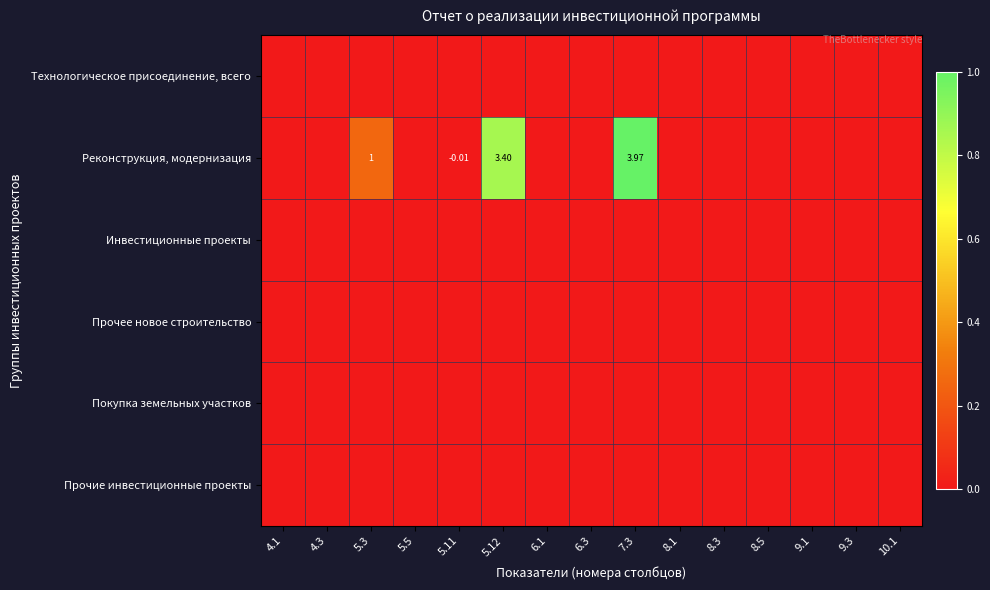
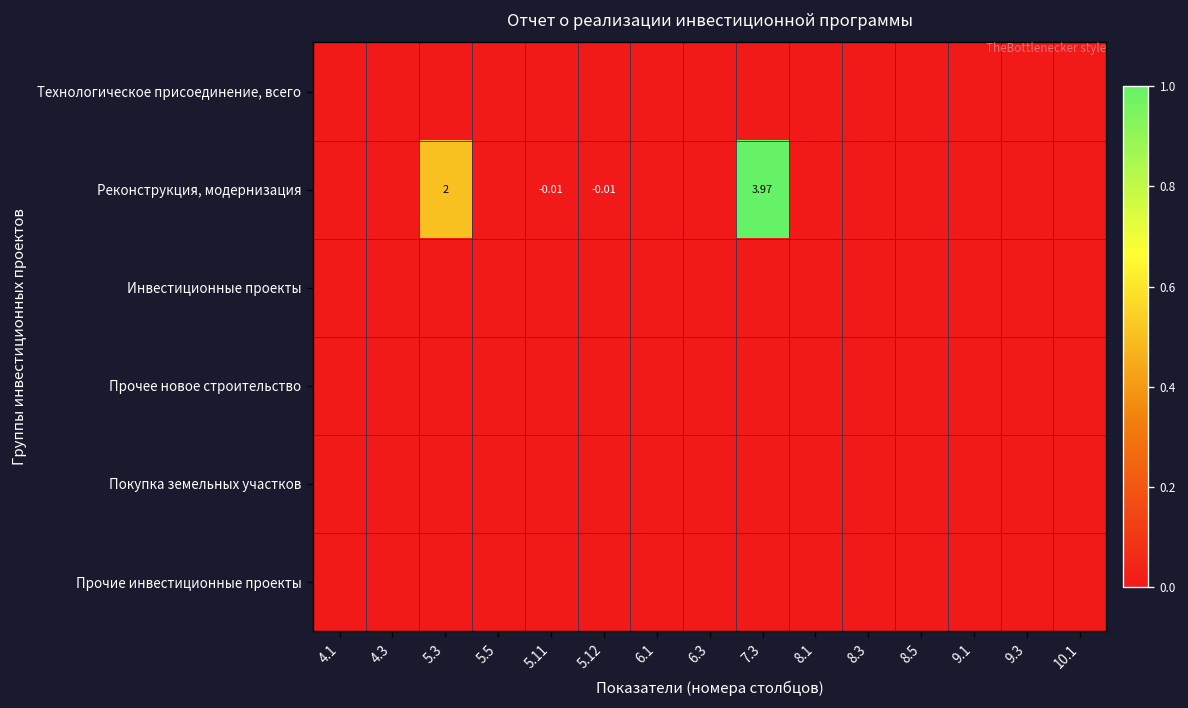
Реконструкция, модернизация, 5.3: 1 -> 2
Реконструкция, модернизация, 5.12: 3.40 -> -0.01
